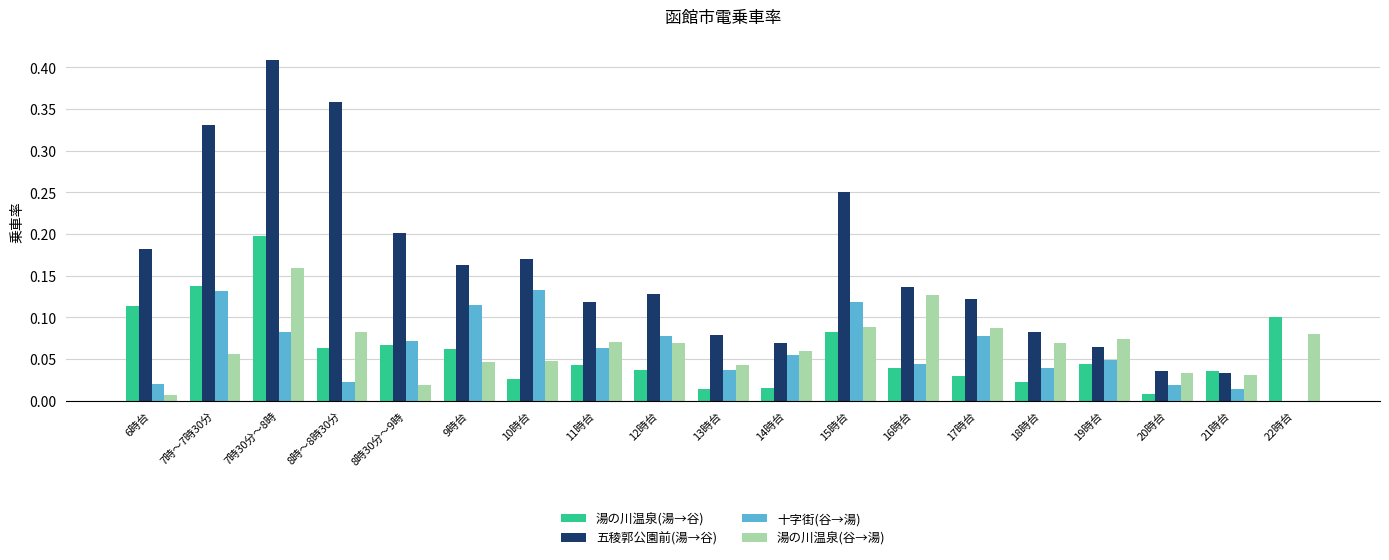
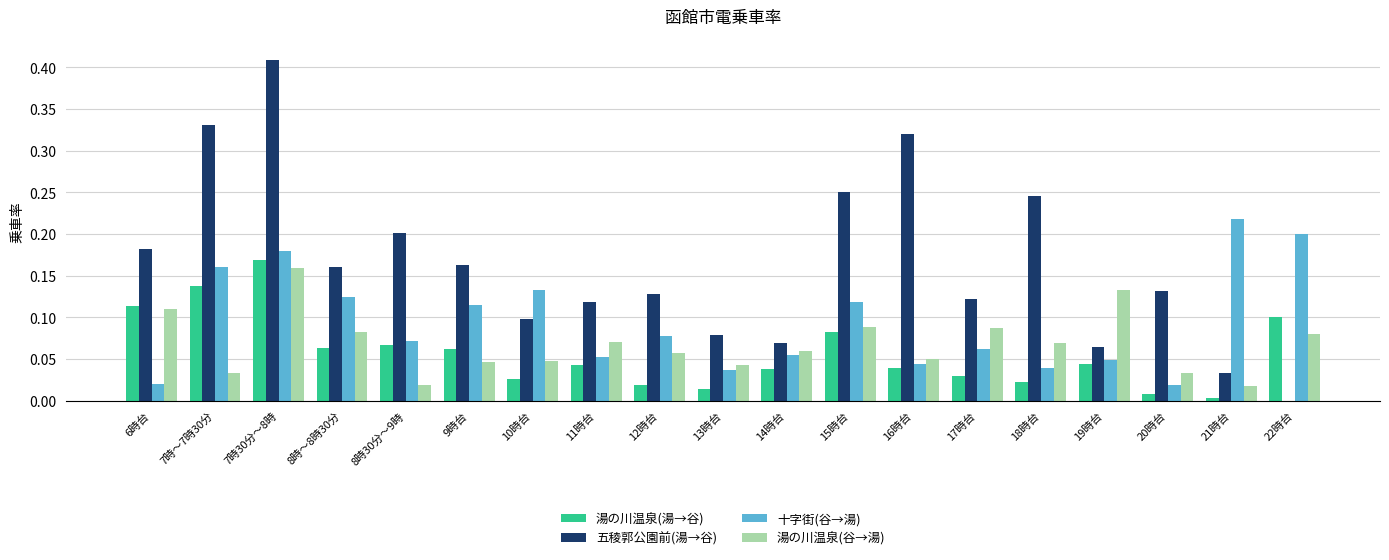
湯の川温泉(谷→湯), 6時台: 0.01 -> 0.11
十字街(谷→湯), 7時～7時30分: 0.13 -> 0.16
湯の川温泉(谷→湯), 7時～7時30分: 0.06 -> 0.03
湯の川温泉(湯→谷), 7時30分～8時: 0.20 -> 0.17
十字街(谷→湯), 7時30分～8時: 0.08 -> 0.18
五稜郭公園前(湯→谷), 8時～8時30分: 0.36 -> 0.16
十字街(谷→湯), 8時～8時30分: 0.02 -> 0.12
五稜郭公園前(湯→谷), 10時台: 0.17 -> 0.10
十字街(谷→湯), 11時台: 0.06 -> 0.05
湯の川温泉(湯→谷), 12時台: 0.04 -> 0.02
湯の川温泉(谷→湯), 12時台: 0.07 -> 0.06
湯の川温泉(湯→谷), 14時台: 0.02 -> 0.04
五稜郭公園前(湯→谷), 16時台: 0.14 -> 0.32
湯の川温泉(谷→湯), 16時台: 0.13 -> 0.05
十字街(谷→湯), 17時台: 0.08 -> 0.06
五稜郭公園前(湯→谷), 18時台: 0.08 -> 0.25
湯の川温泉(谷→湯), 19時台: 0.07 -> 0.13
五稜郭公園前(湯→谷), 20時台: 0.04 -> 0.13
湯の川温泉(湯→谷), 21時台: 0.04 -> 0.00
十字街(谷→湯), 21時台: 0.01 -> 0.22
湯の川温泉(谷→湯), 21時台: 0.03 -> 0.02
十字街(谷→湯), 22時台: 0.0 -> 0.2
